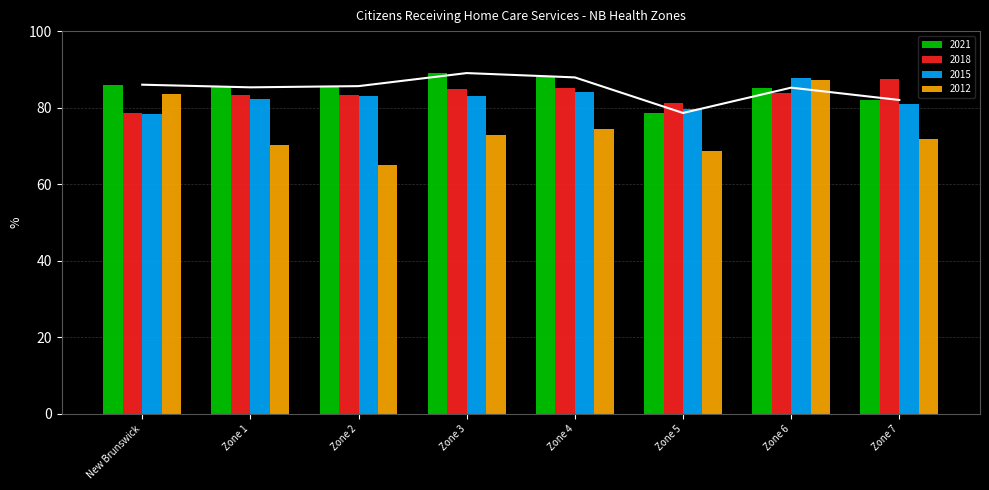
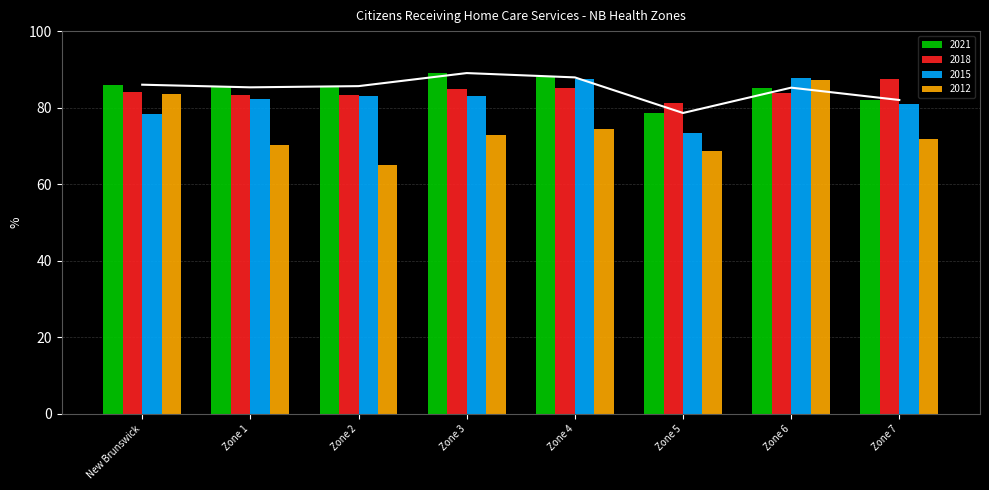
2018, New Brunswick: 79 -> 84
2015, Zone 4: 84 -> 87
2015, Zone 5: 80 -> 73
